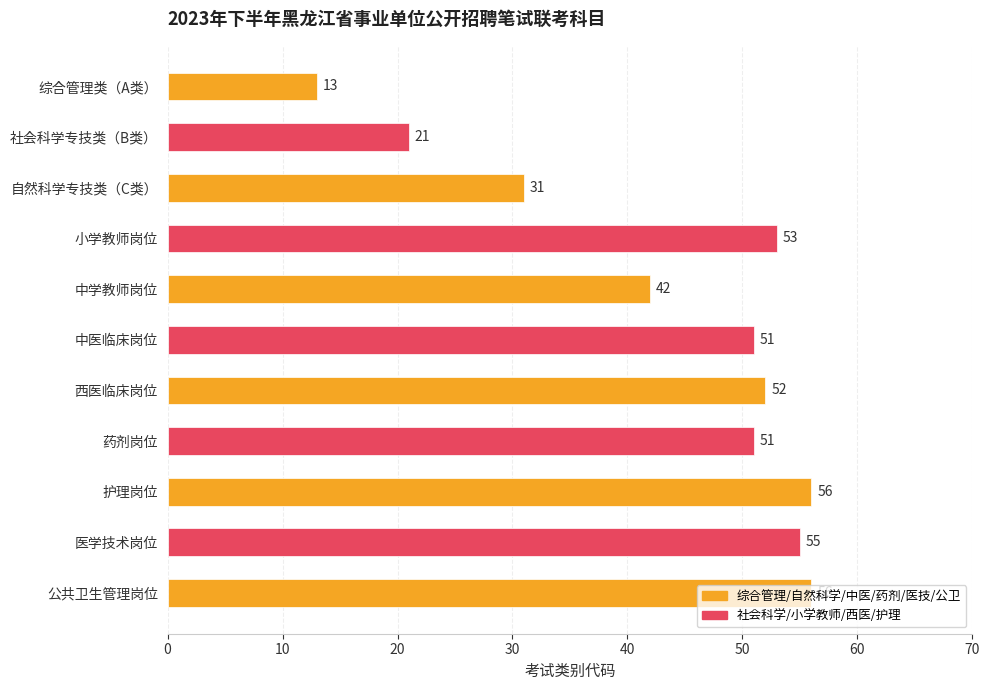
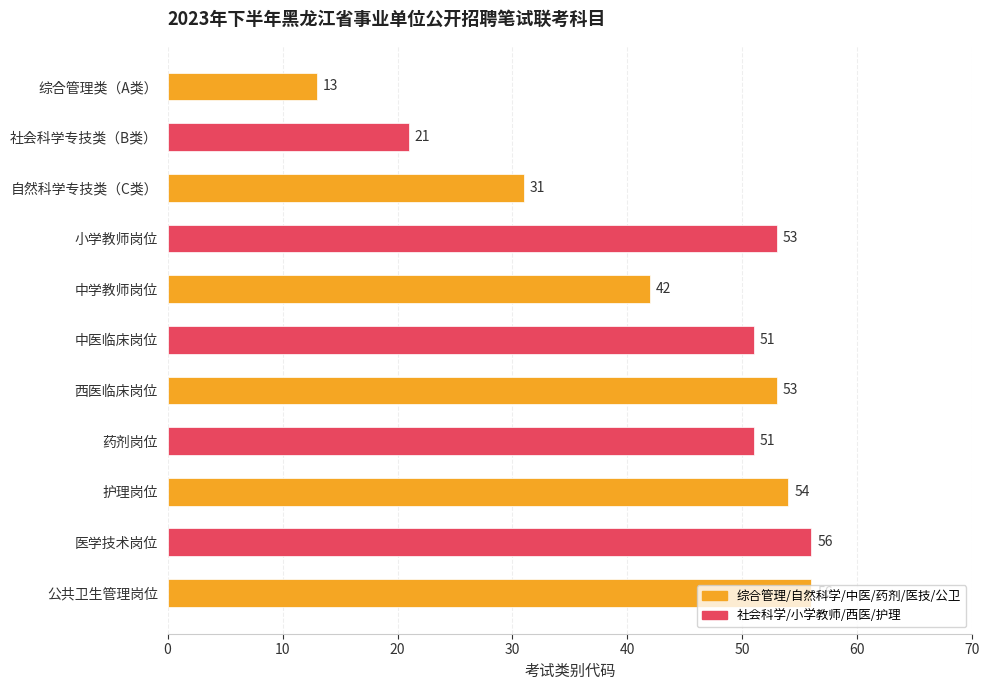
西医临床岗位: 52 -> 53
护理岗位: 56 -> 54
医学技术岗位: 55 -> 56
